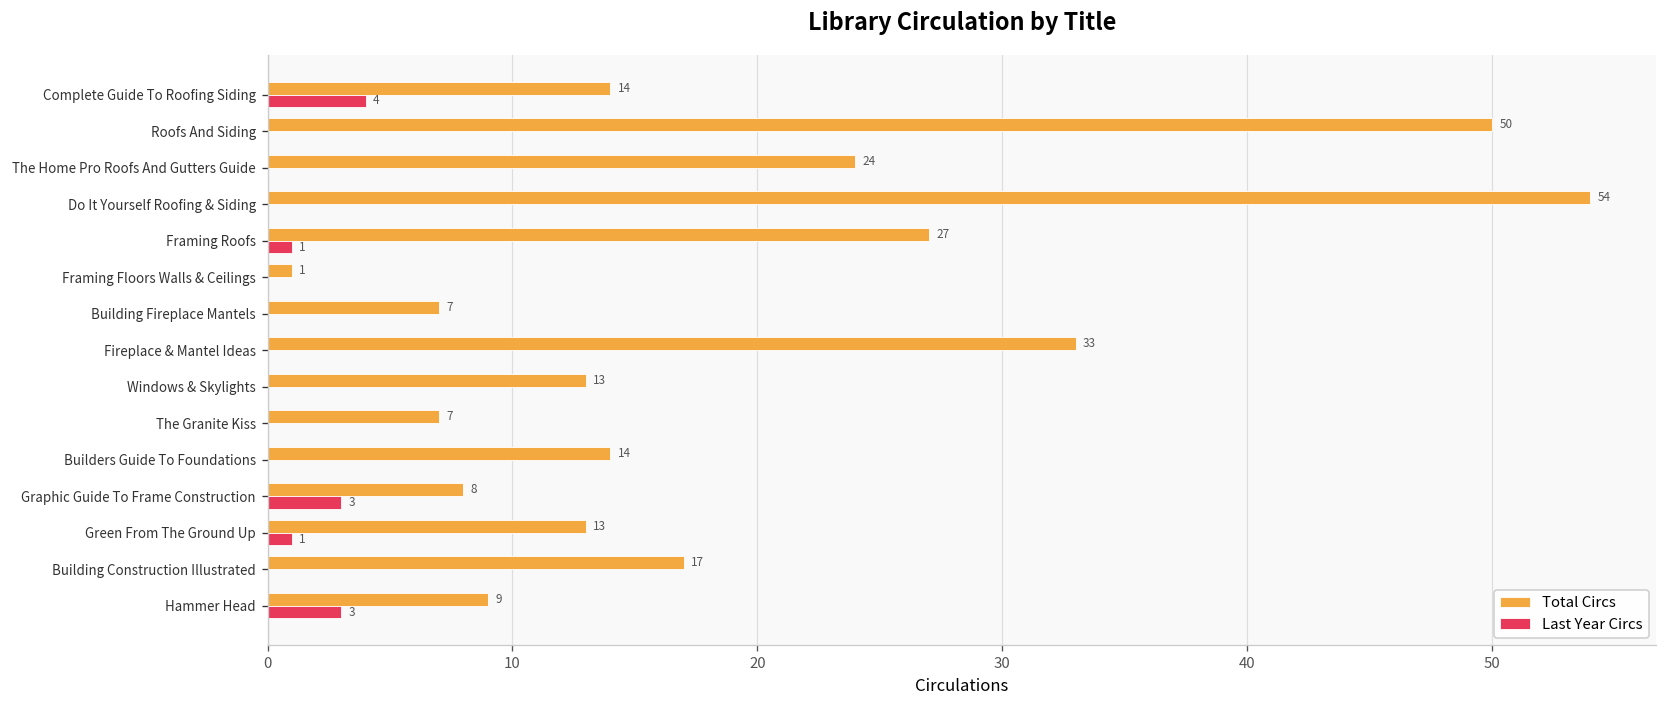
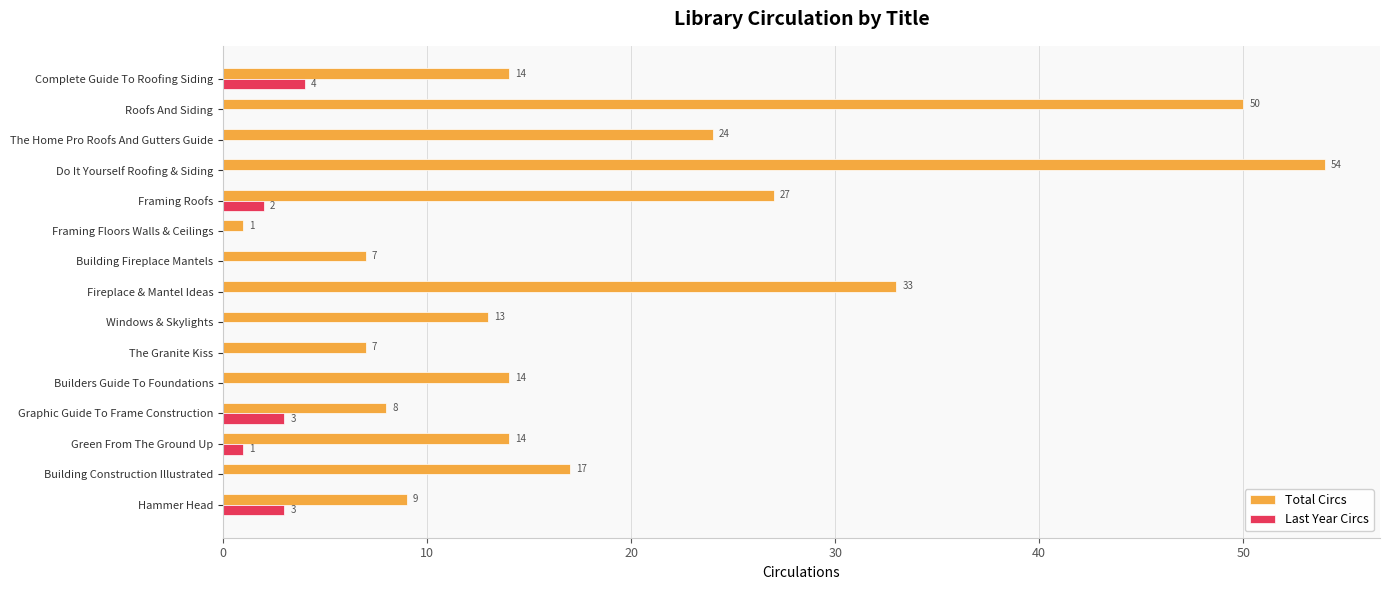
Last Year Circs, Framing Roofs: 1 -> 2
Total Circs, Green From The Ground Up: 13 -> 14
